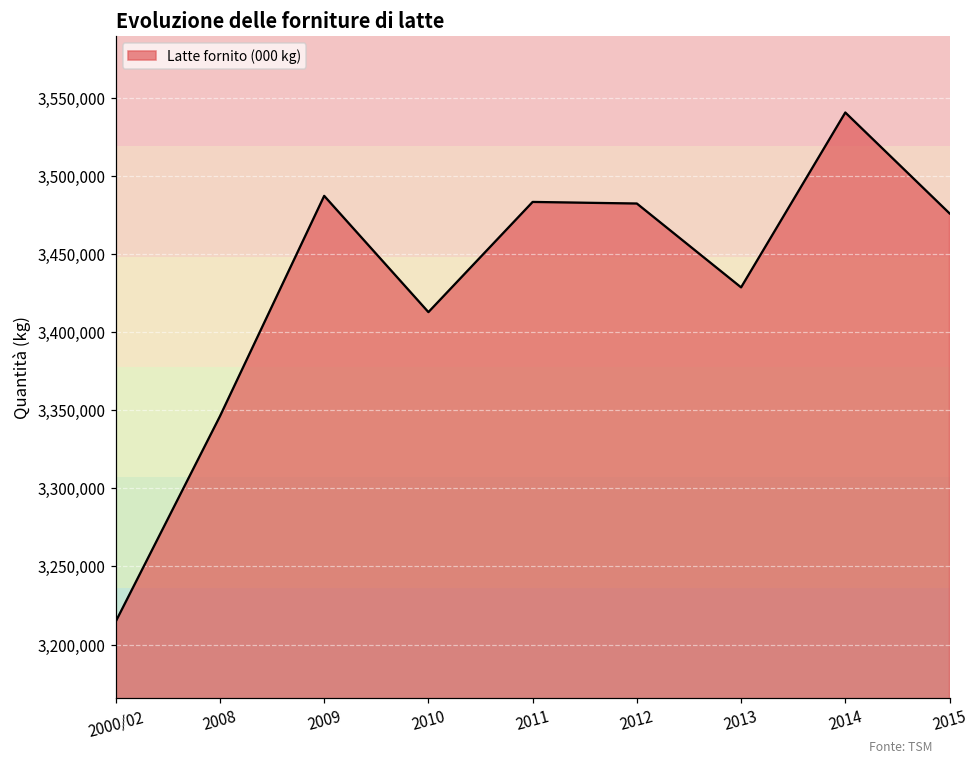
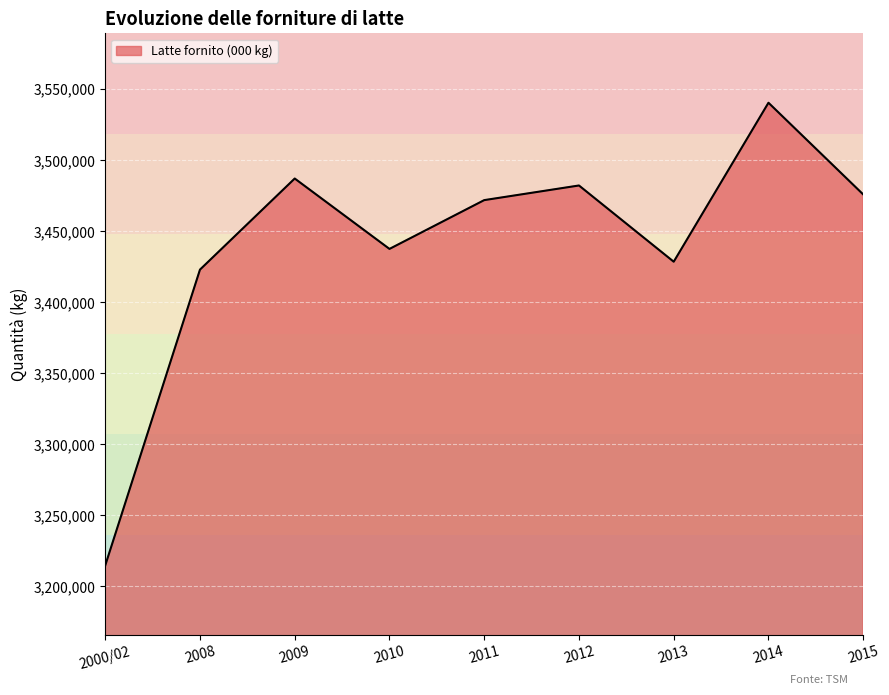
2008: 3,346,000 -> 3,423,000
2010: 3,413,000 -> 3,438,000
2011: 3,483,000 -> 3,472,000
